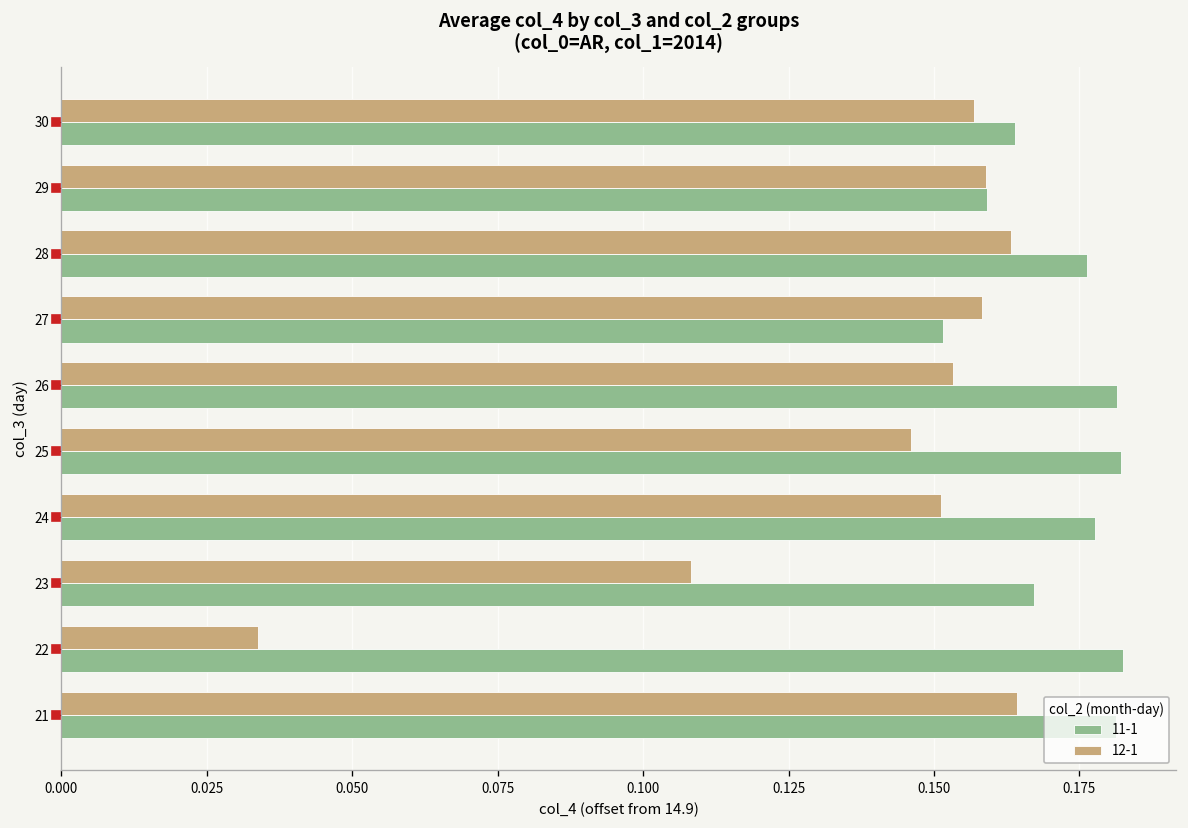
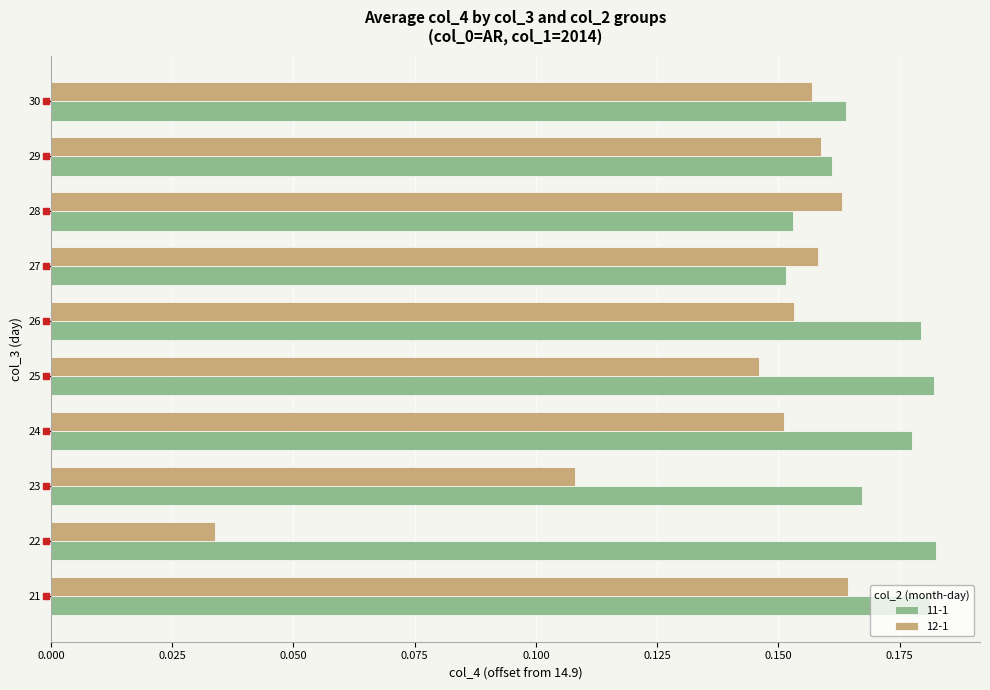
11-1, 29: 0.159 -> 0.161
11-1, 28: 0.176 -> 0.153
11-1, 26: 0.181 -> 0.179
